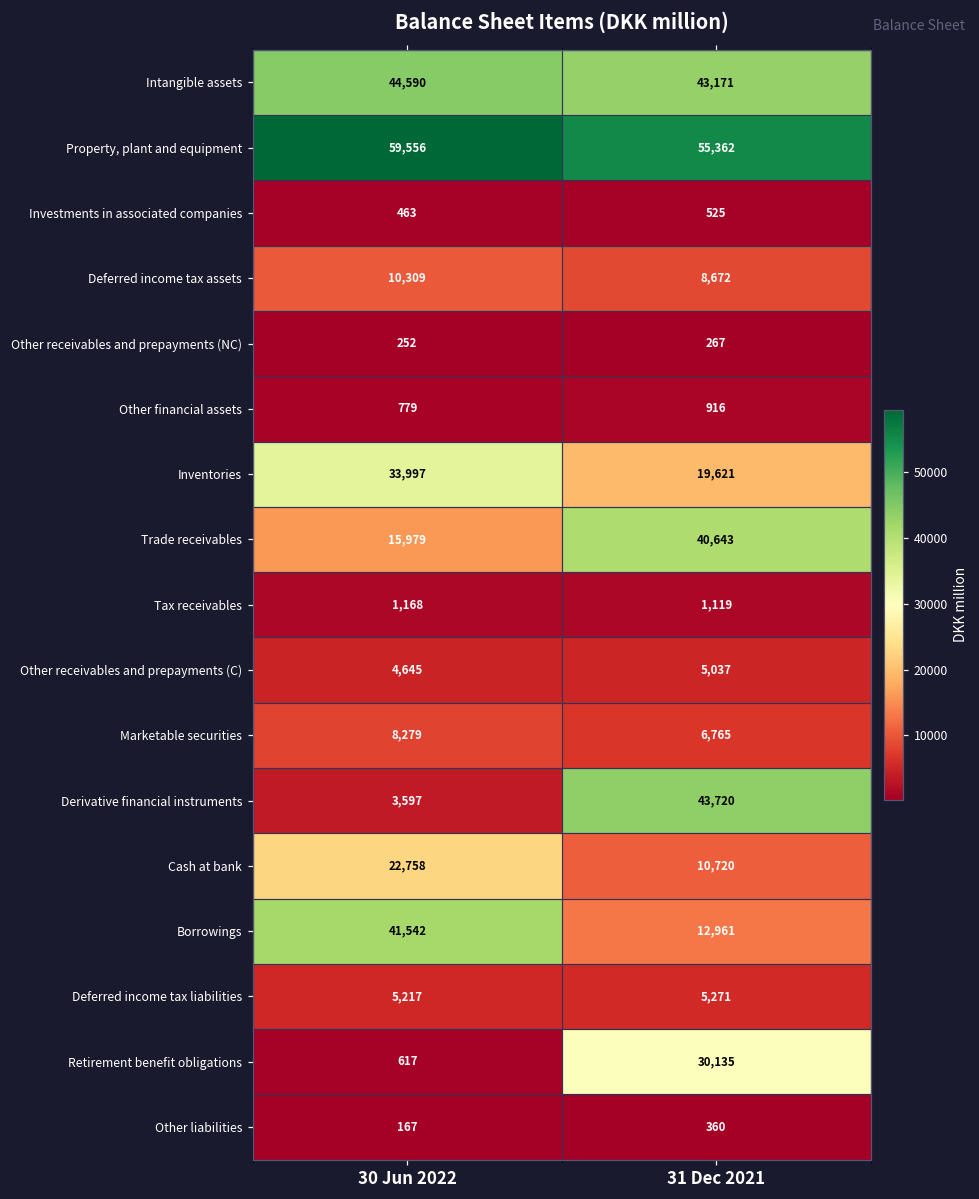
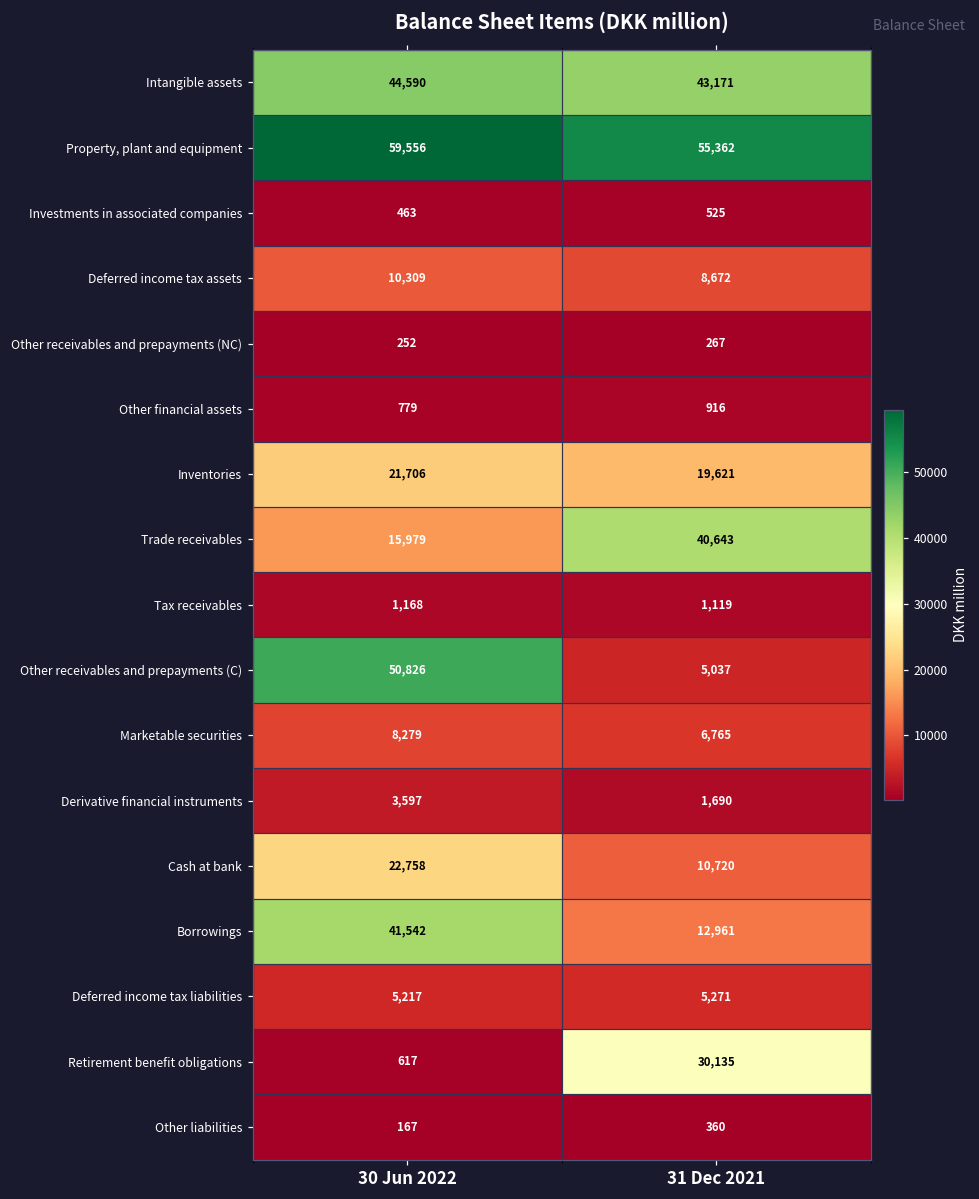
Inventories, 30 Jun 2022: 33,997 -> 21,706
Other receivables and prepayments (C), 30 Jun 2022: 4,645 -> 50,826
Derivative financial instruments, 31 Dec 2021: 43,720 -> 1,690
